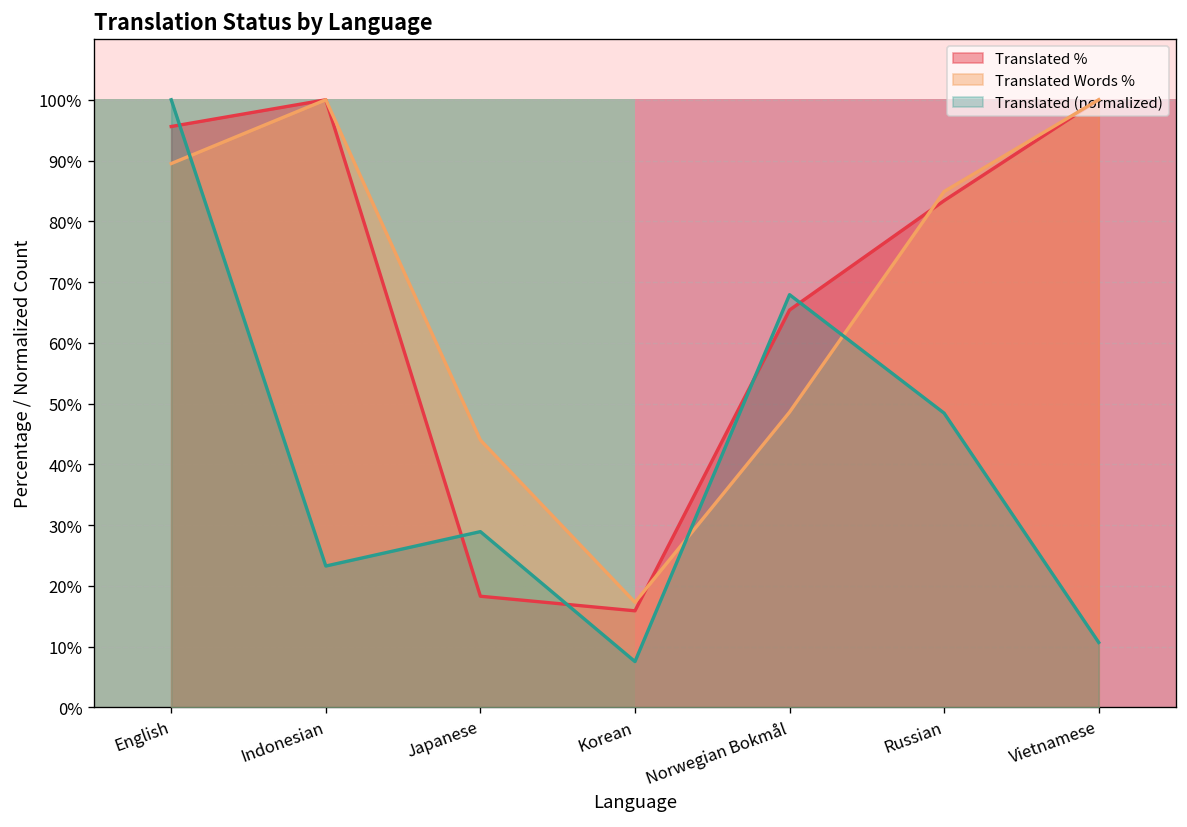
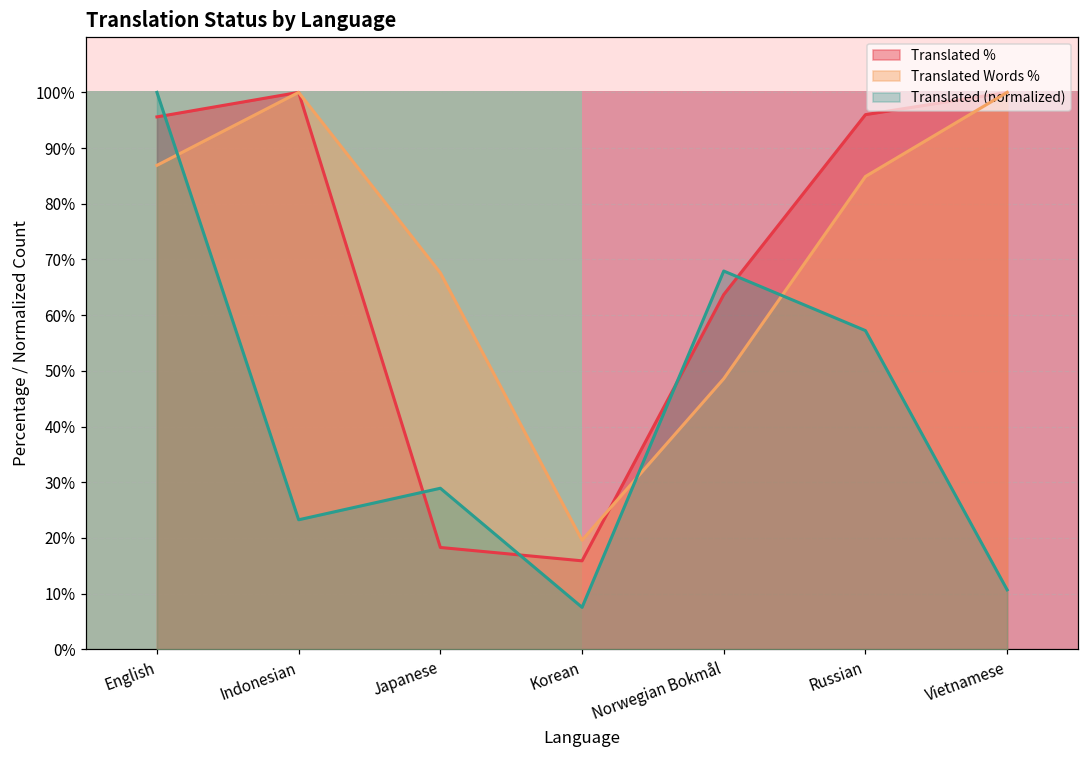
Translated Words %, English: 90% -> 87%
Translated Words %, Japanese: 44% -> 68%
Translated Words %, Korean: 17% -> 20%
Translated %, Norwegian Bokmål: 65% -> 64%
Translated %, Russian: 83% -> 96%
Translated (normalized), Russian: 48% -> 57%
